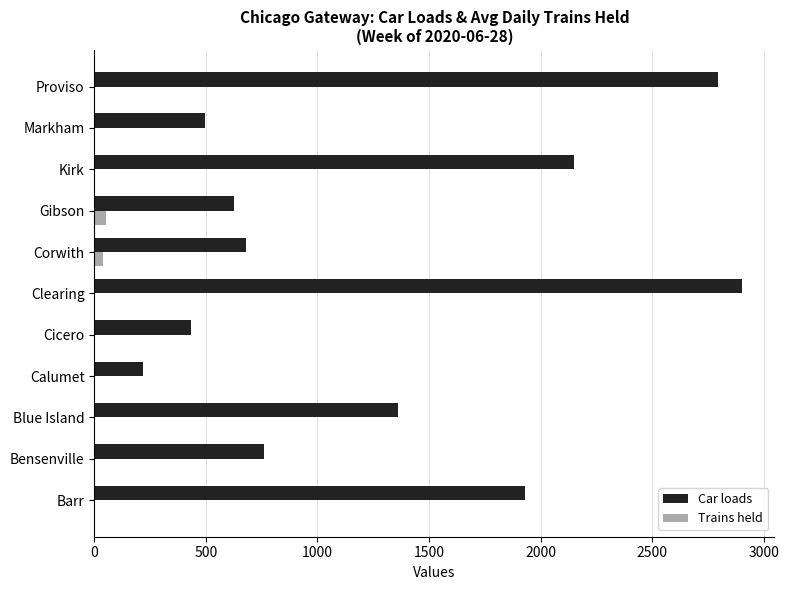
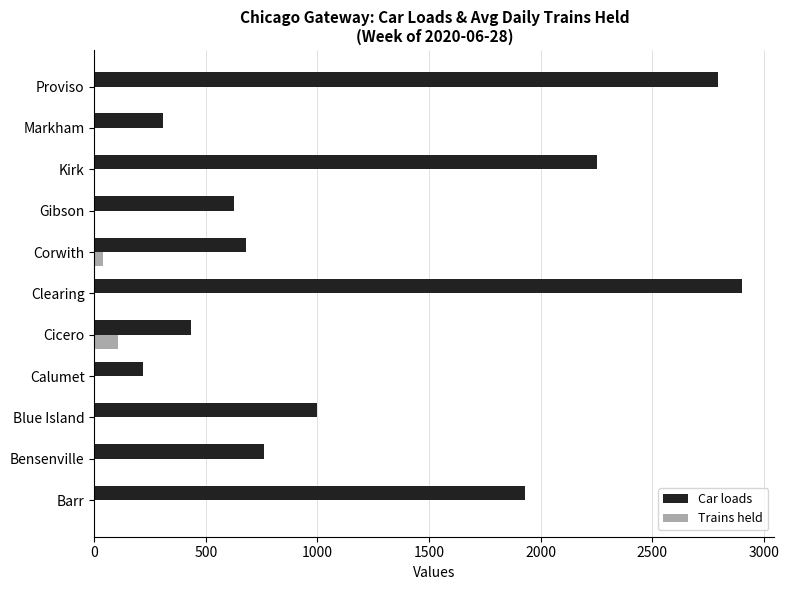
Car loads, Markham: 500 -> 310
Car loads, Kirk: 2150 -> 2260
Trains held, Gibson: 50 -> 0
Trains held, Cicero: 0 -> 100
Car loads, Blue Island: 1360 -> 1000
